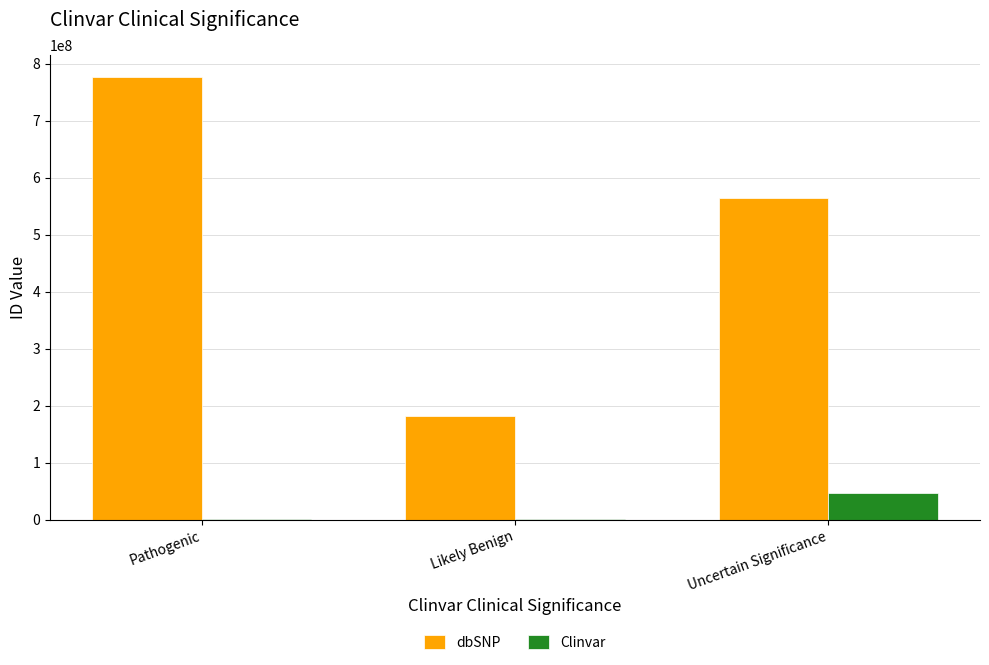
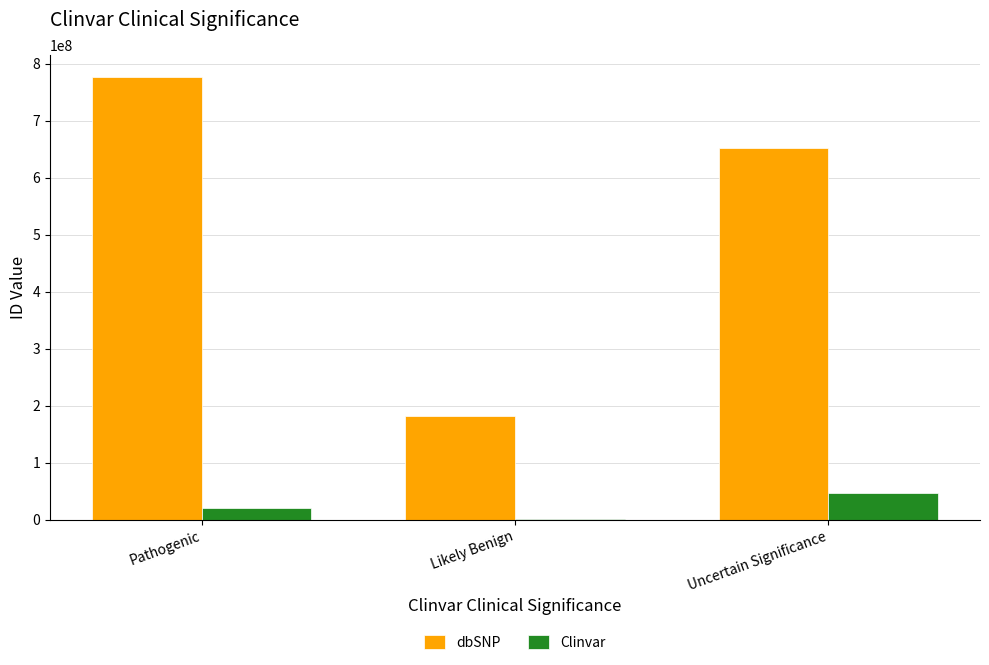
Clinvar, Pathogenic: 0 -> 20000000
dbSNP, Uncertain Significance: 560000000 -> 650000000
